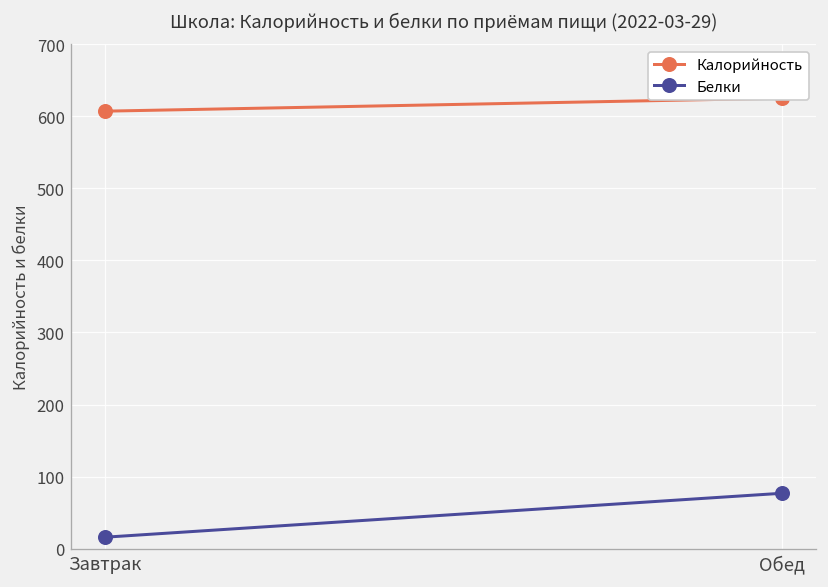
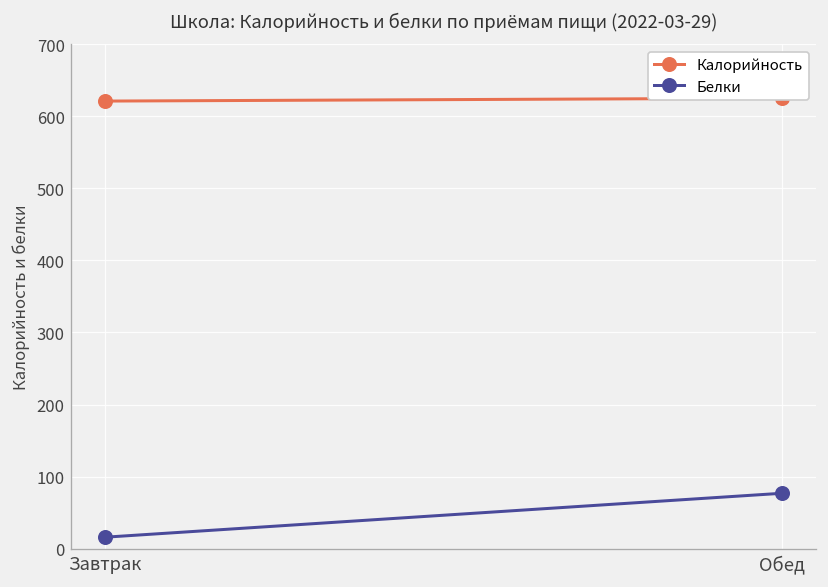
Калорийность, Завтрак: 610 -> 620
